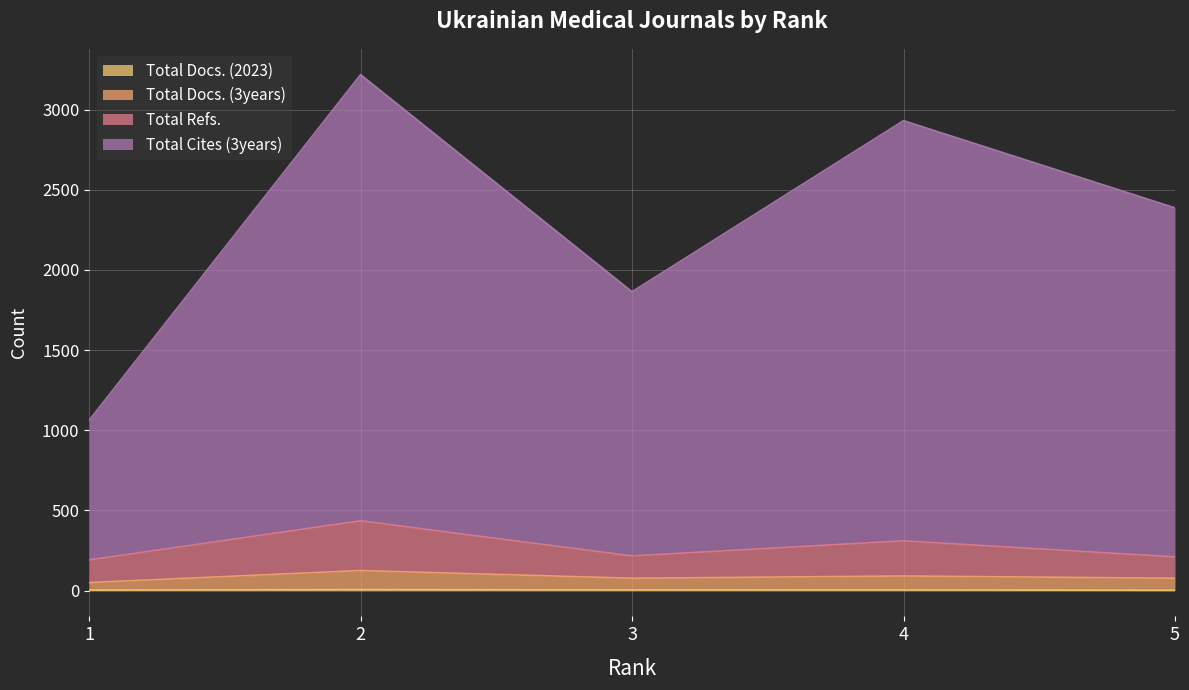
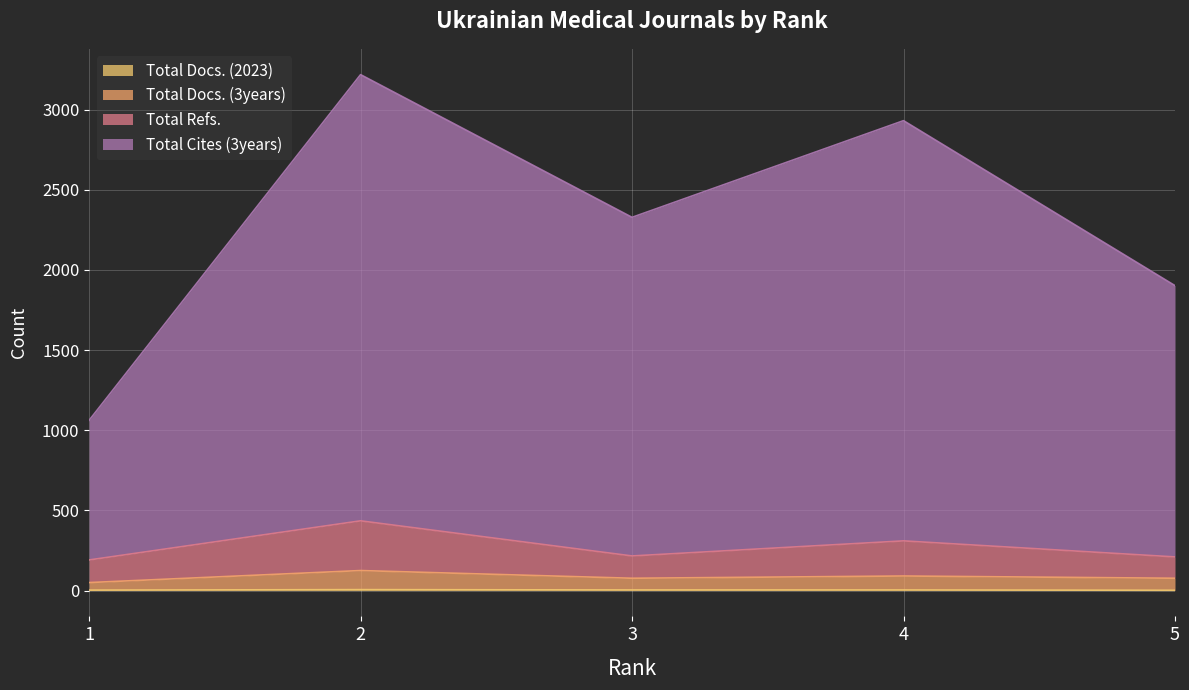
Total Cites (3years), 3: 1650 -> 2110
Total Cites (3years), 5: 2180 -> 1690
